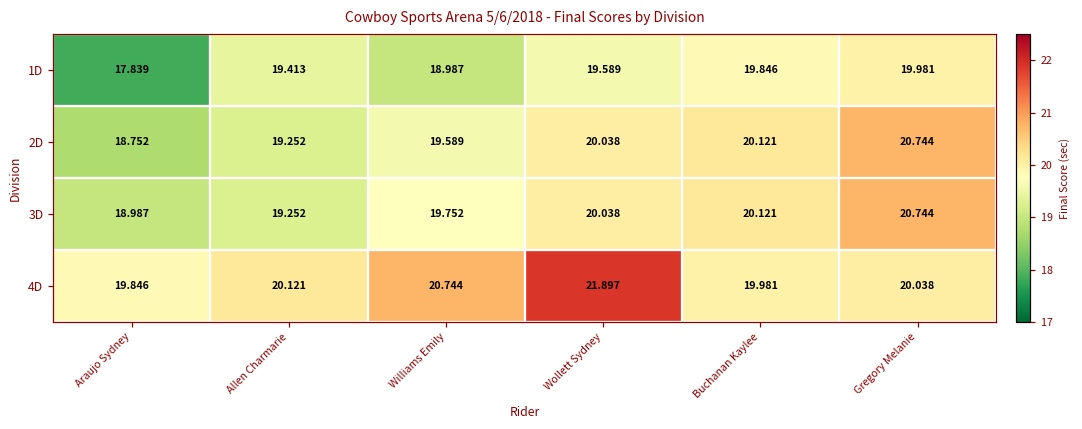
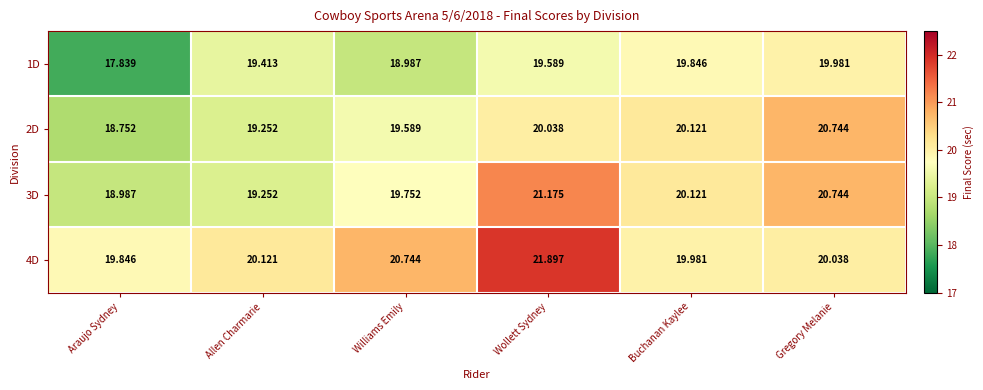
3D, Wollett Sydney: 20.038 -> 21.175
